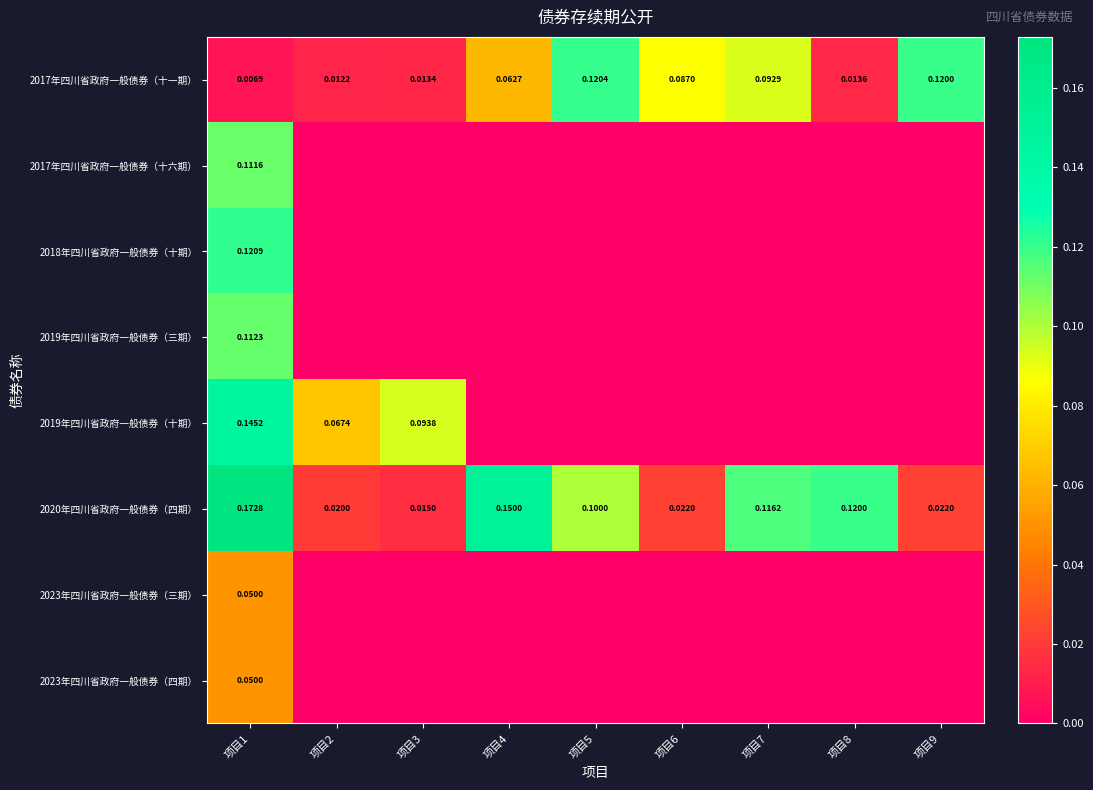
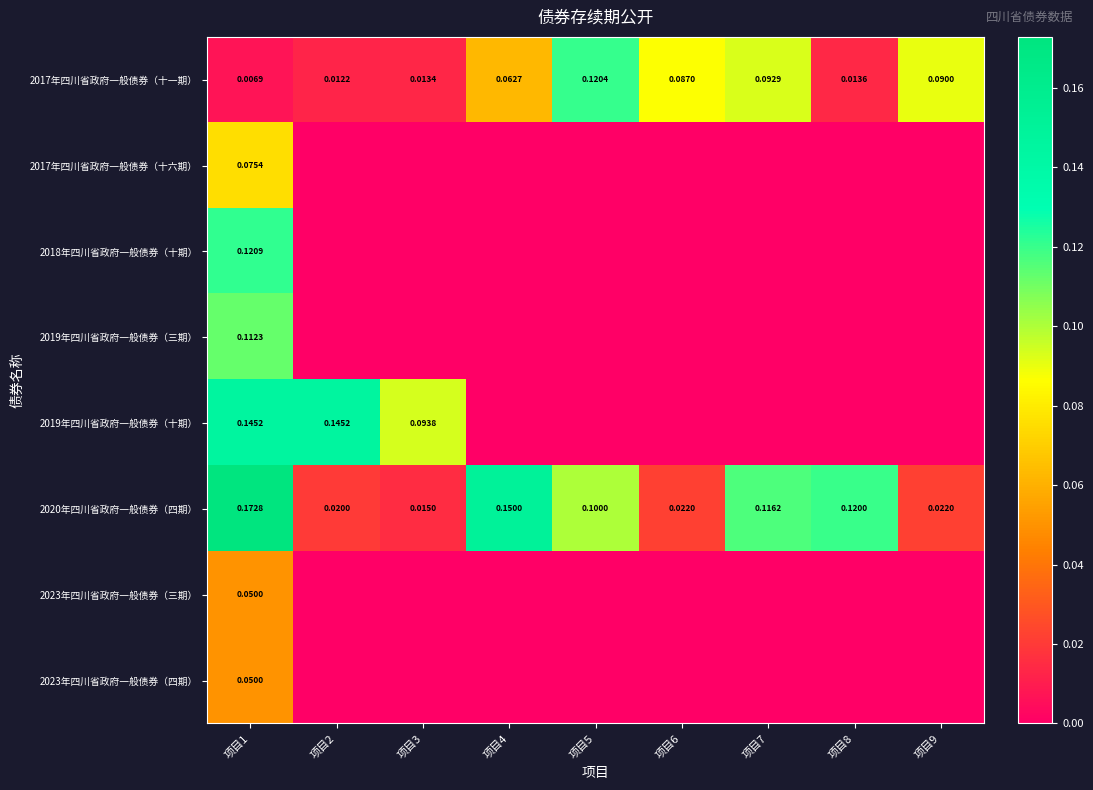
2017年四川省政府一般债券（十一期）, 项目9: 0.1200 -> 0.0900
2017年四川省政府一般债券（十六期）, 项目1: 0.1116 -> 0.0754
2019年四川省政府一般债券（十期）, 项目2: 0.0674 -> 0.1452
